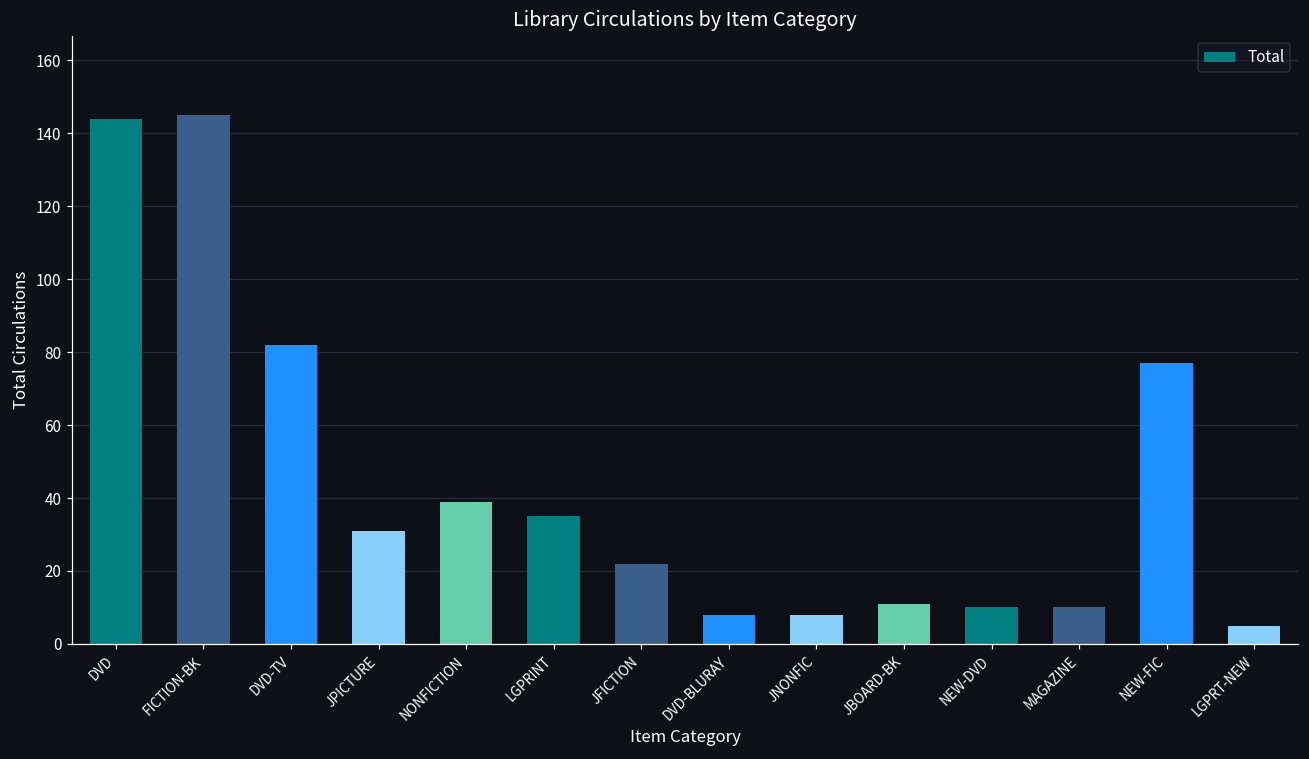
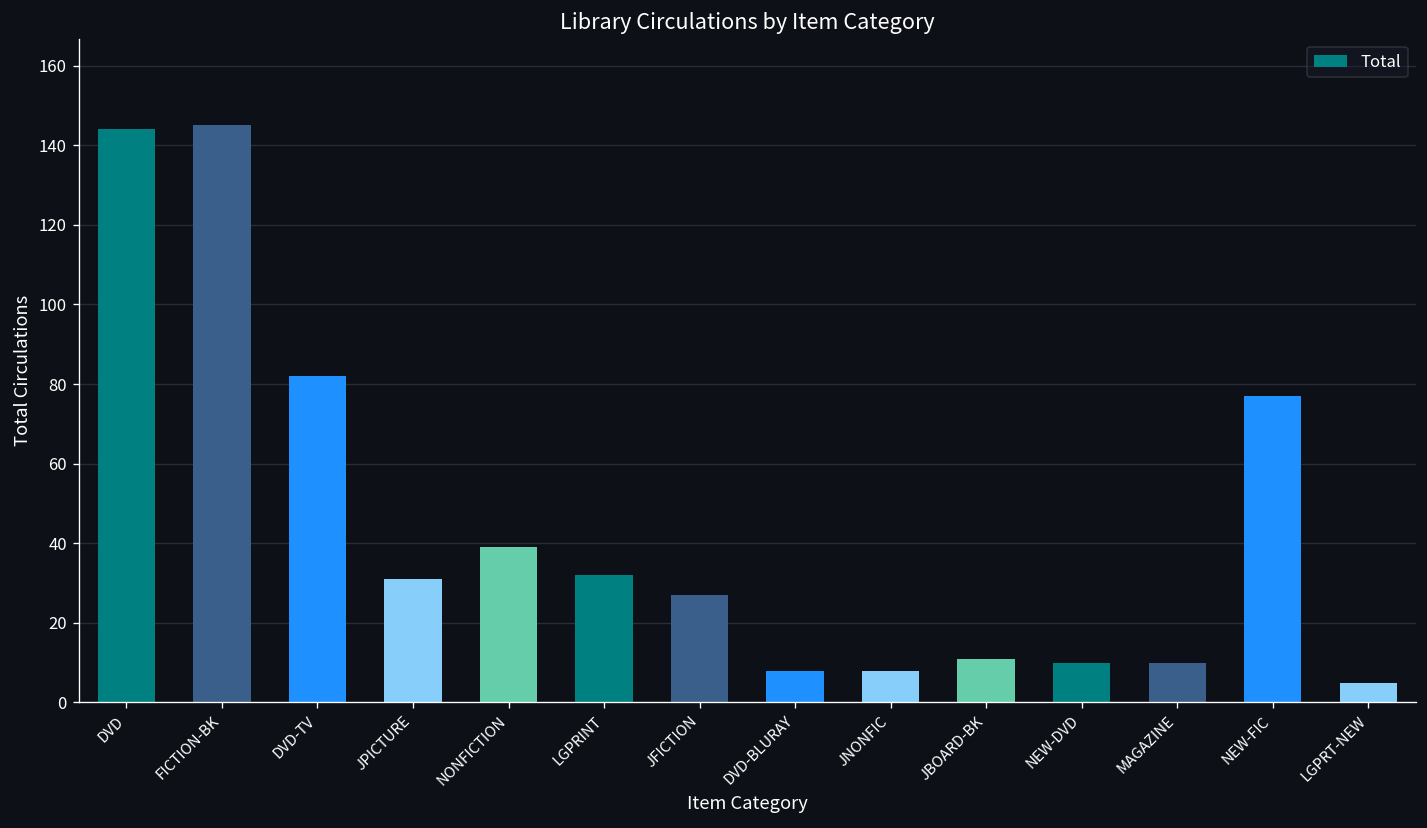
LGPRINT: 35 -> 32
JFICTION: 22 -> 27
